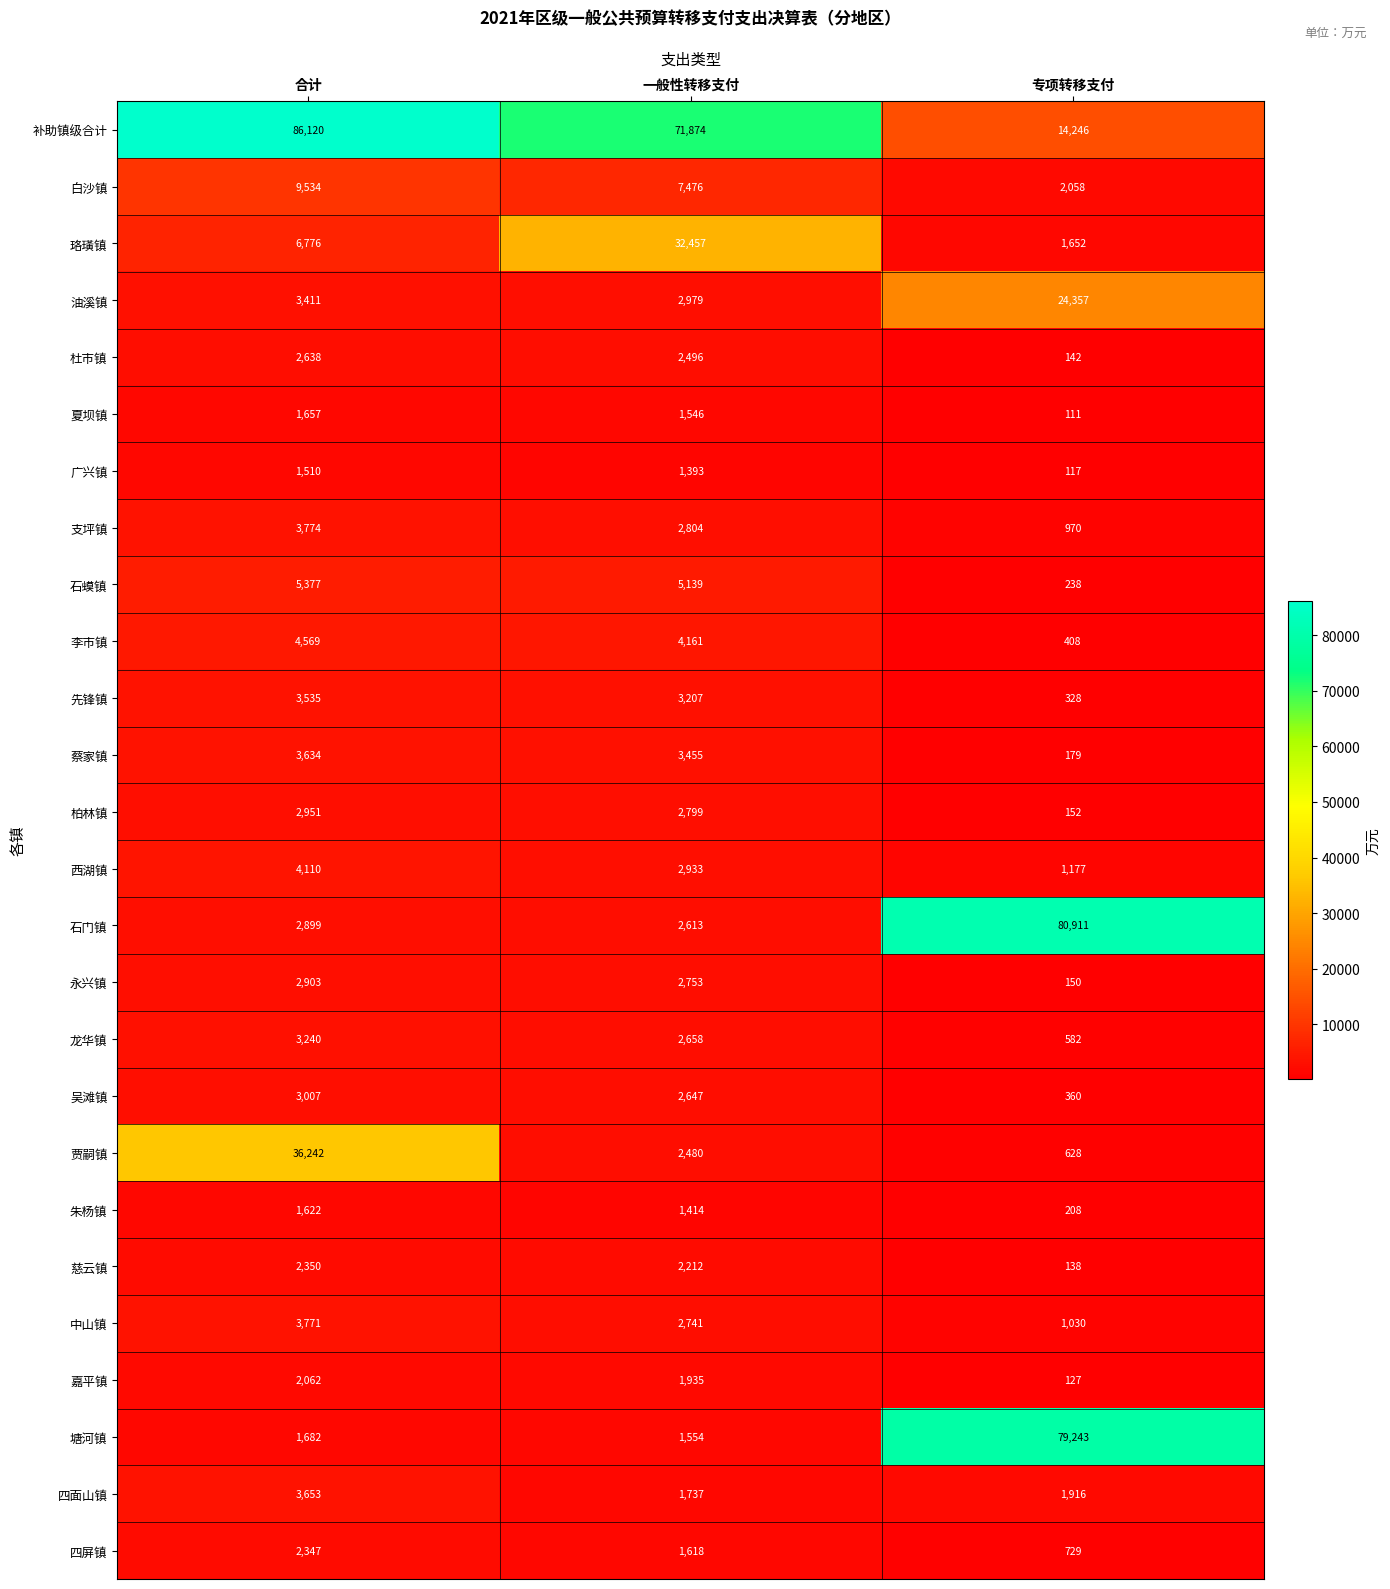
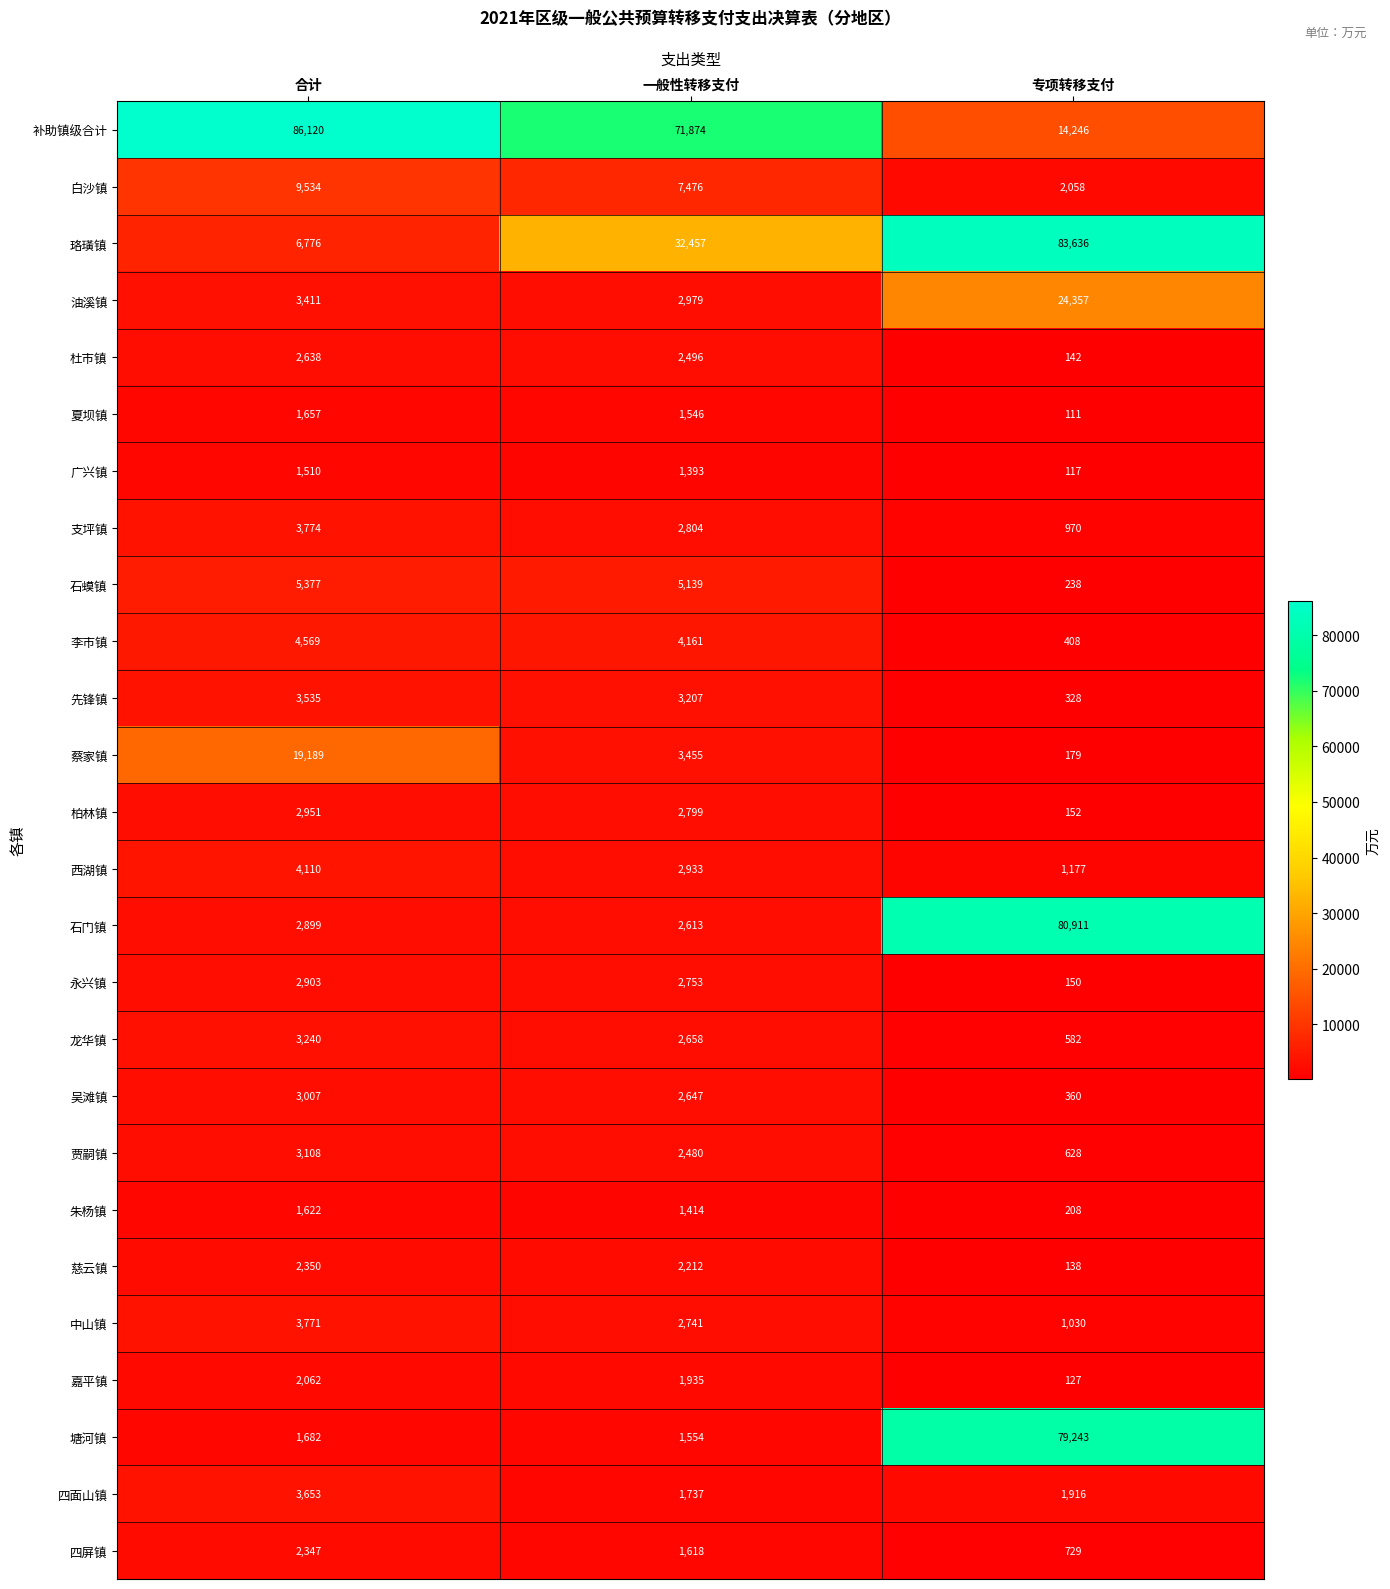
珞璜镇, 专项转移支付: 1,652 -> 83,636
蔡家镇, 合计: 3,634 -> 19,189
贾嗣镇, 合计: 36,242 -> 3,108
